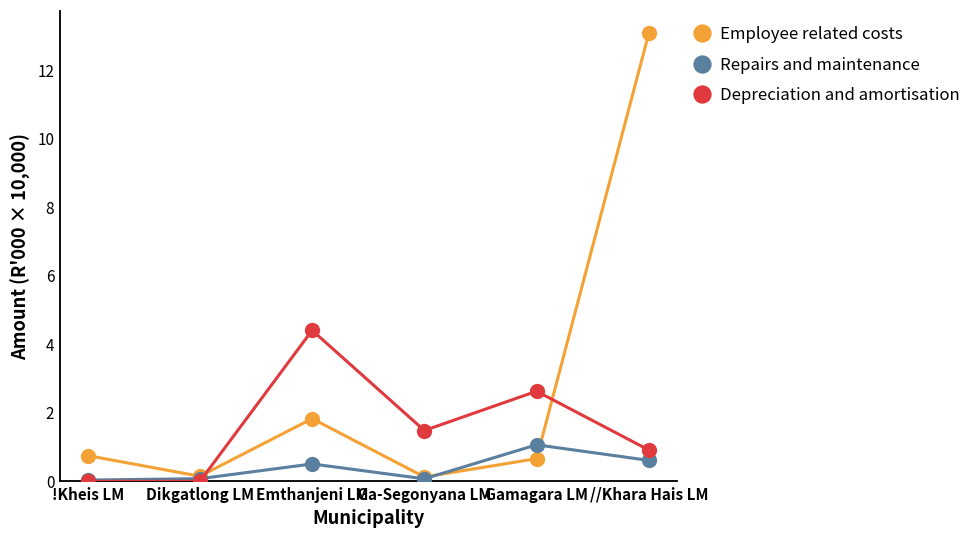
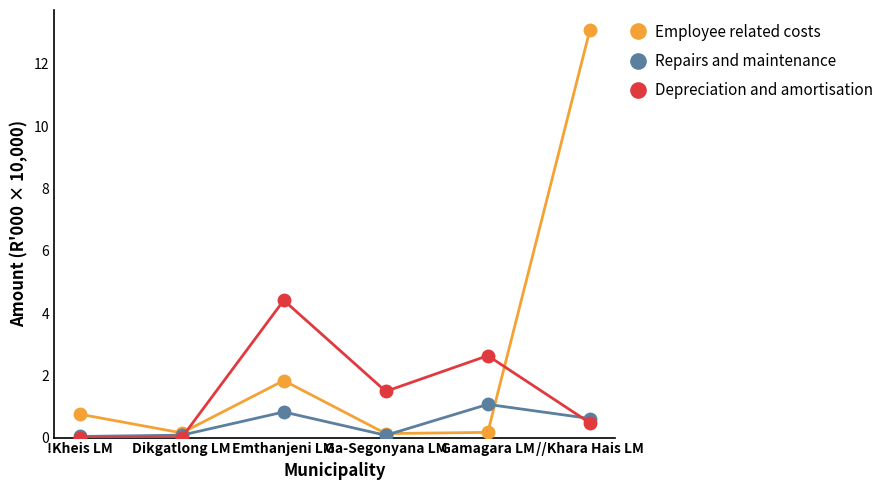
Repairs and maintenance, Emthanjeni LM: 0.5 -> 0.8
Employee related costs, Gamagara LM: 0.7 -> 0.2
Depreciation and amortisation, //Khara Hais LM: 0.9 -> 0.5
